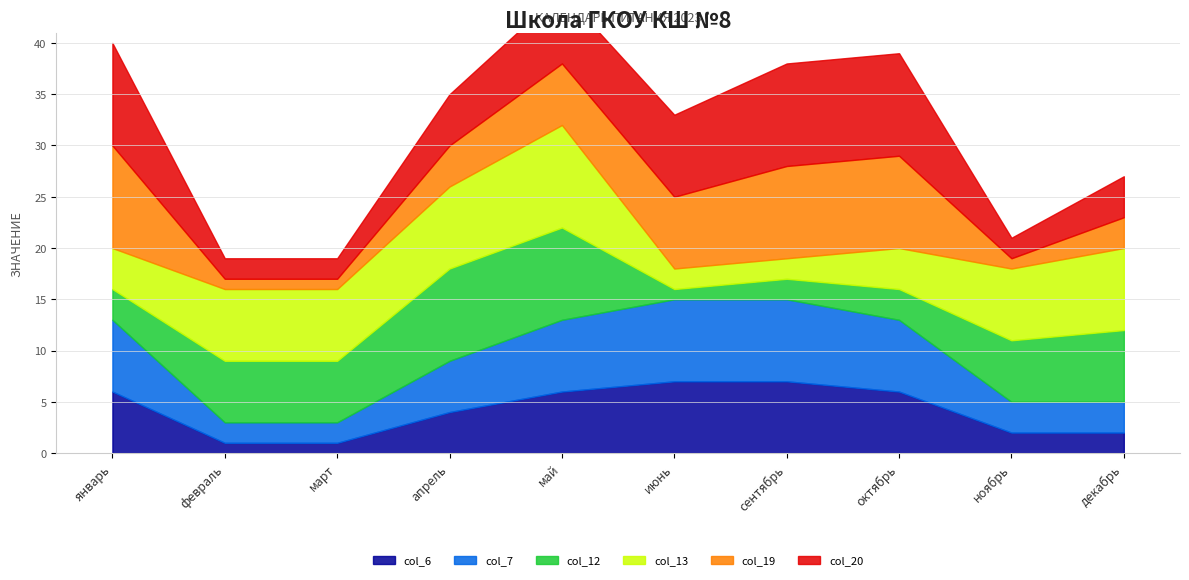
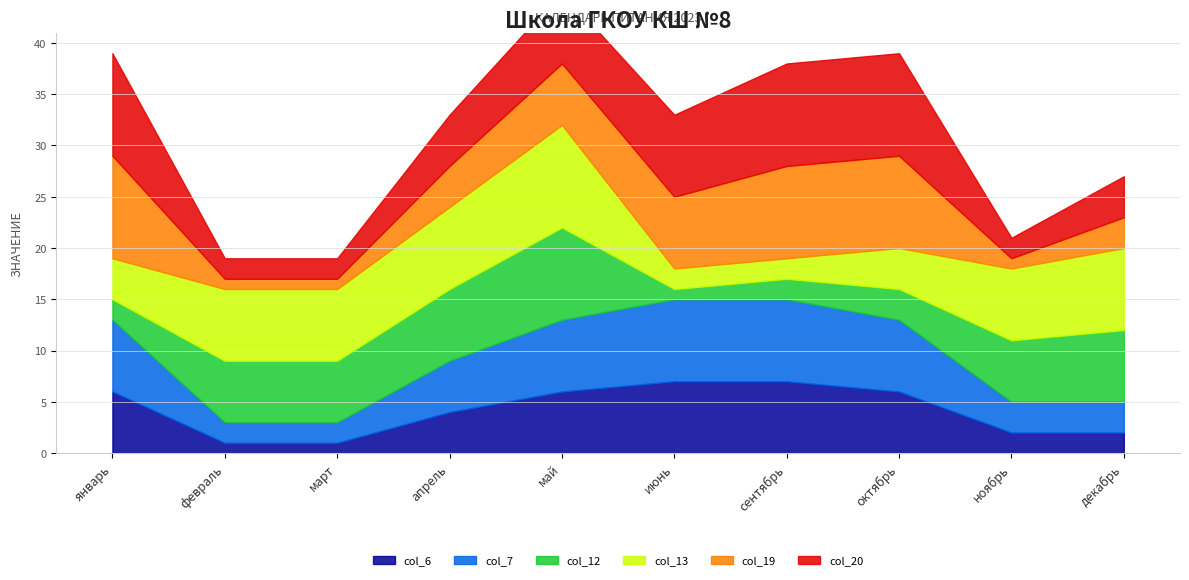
col_12, январь: 3 -> 2
col_12, апрель: 9 -> 7
